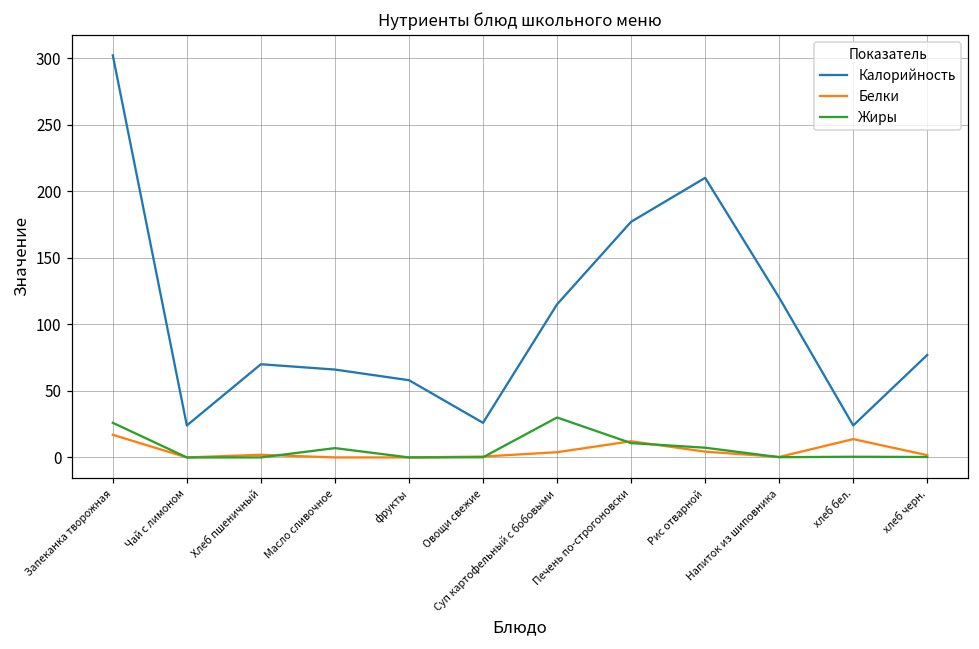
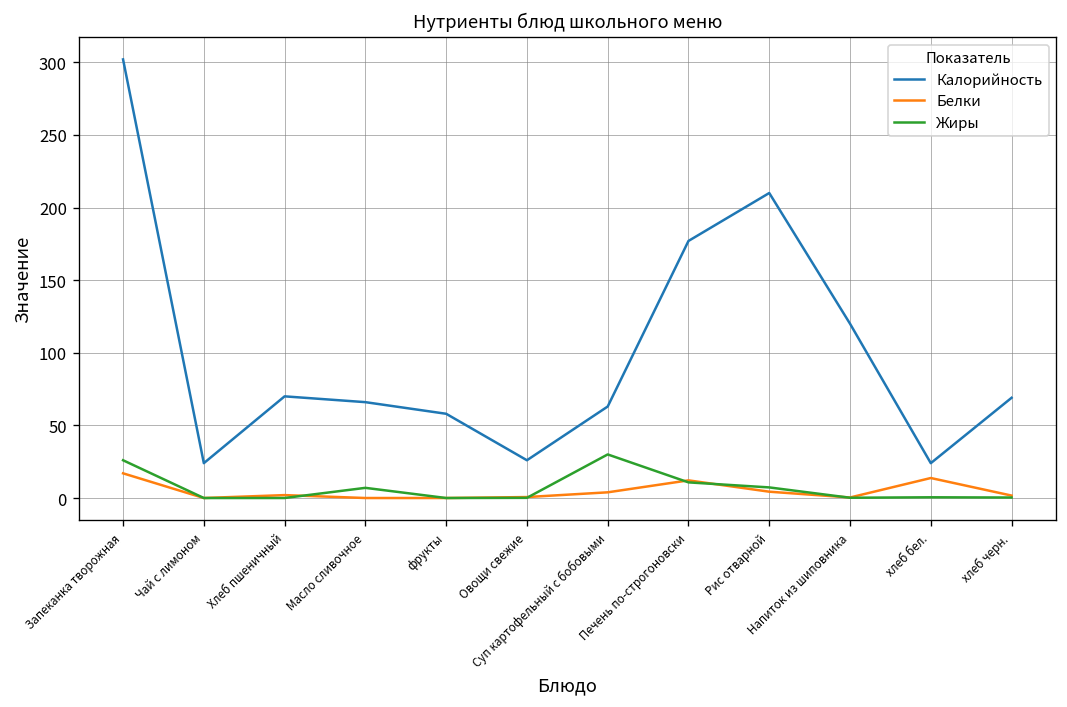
Калорийность, Суп картофельный с бобовыми: 115 -> 63
Калорийность, хлеб черн.: 77 -> 69
